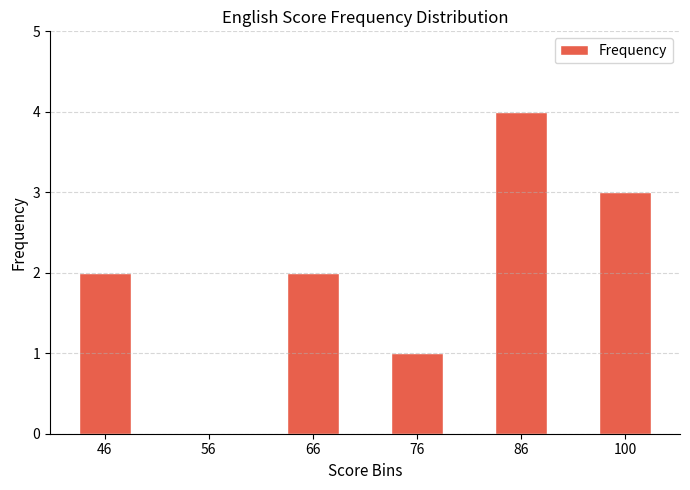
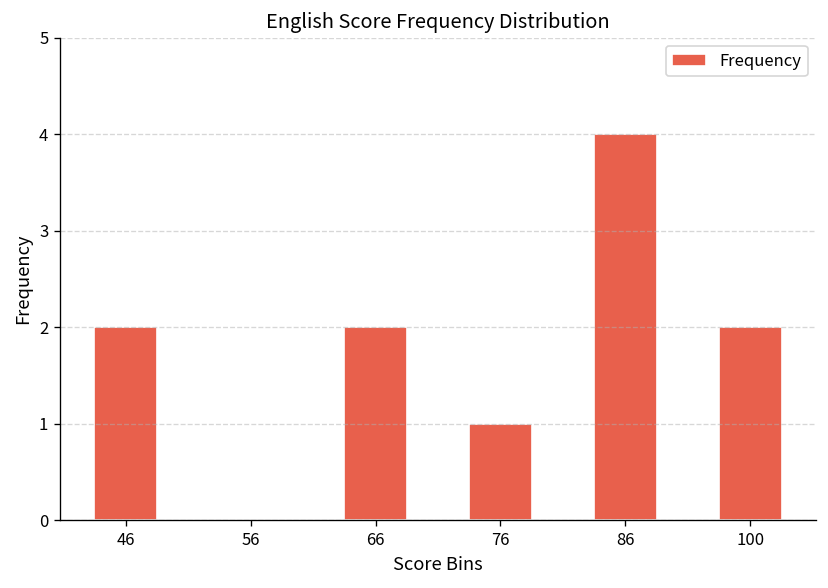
100: 3 -> 2
